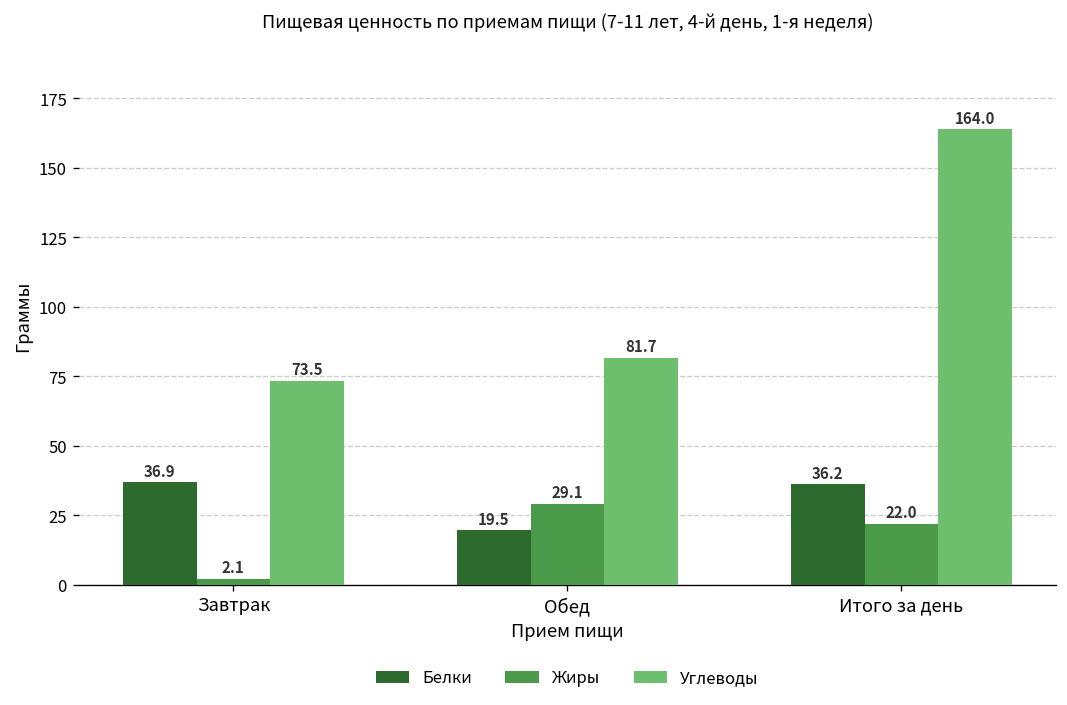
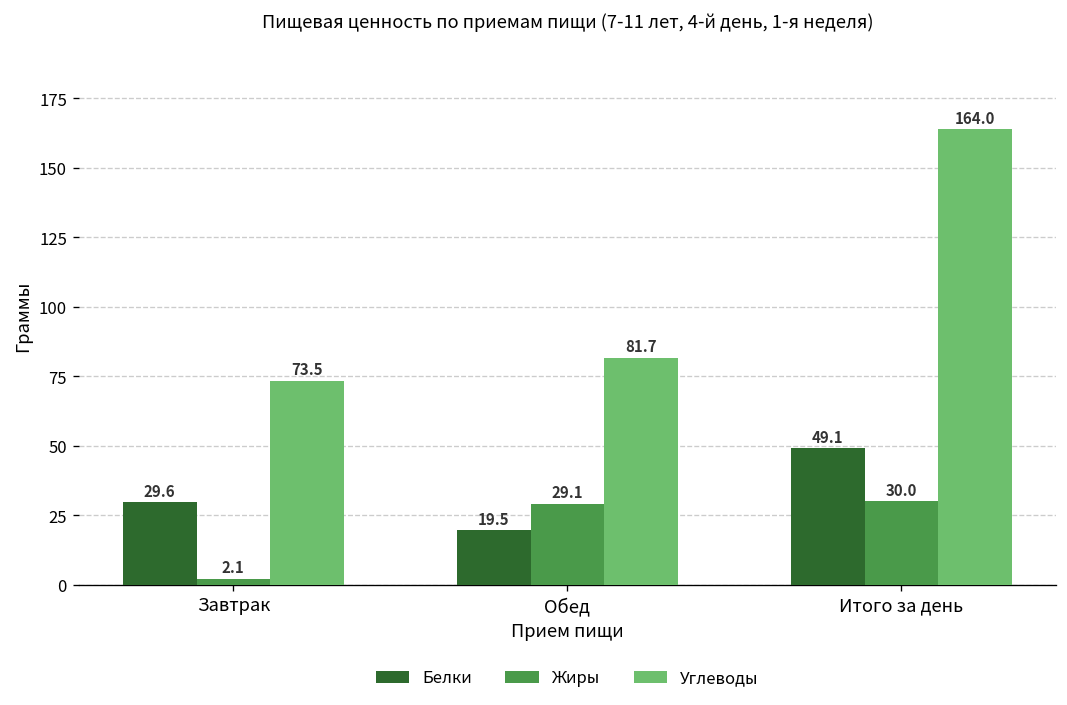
Белки, Завтрак: 36.9 -> 29.6
Белки, Итого за день: 36.2 -> 49.1
Жиры, Итого за день: 22.0 -> 30.0
